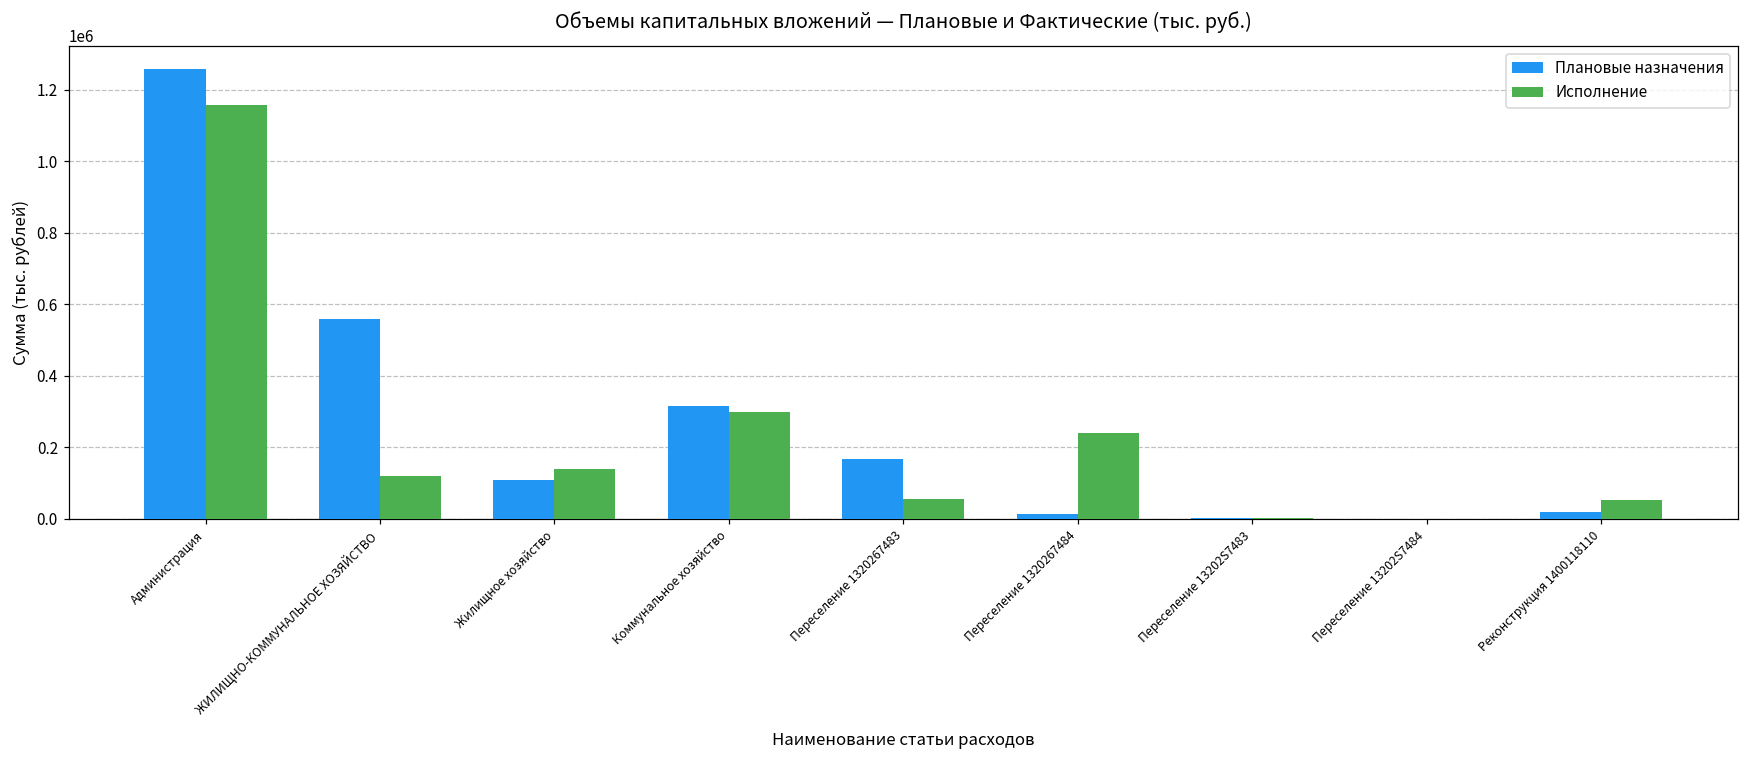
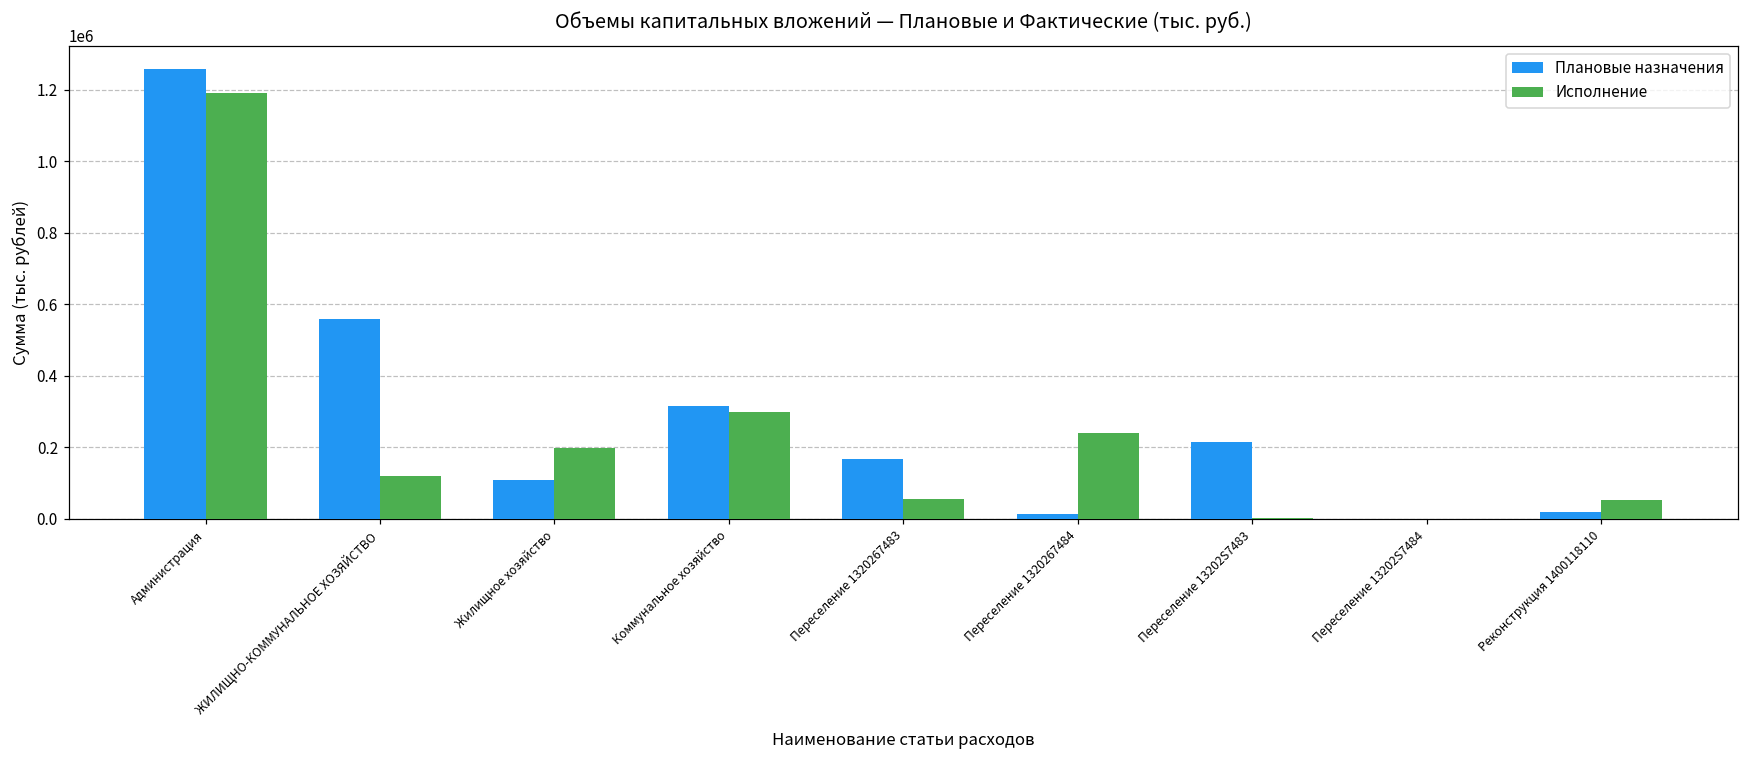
Исполнение, Администрация: 1160000 -> 1190000
Исполнение, Жилищное хозяйство: 140000 -> 200000
Плановые назначения, Переселение 13202S7483: 0 -> 210000
